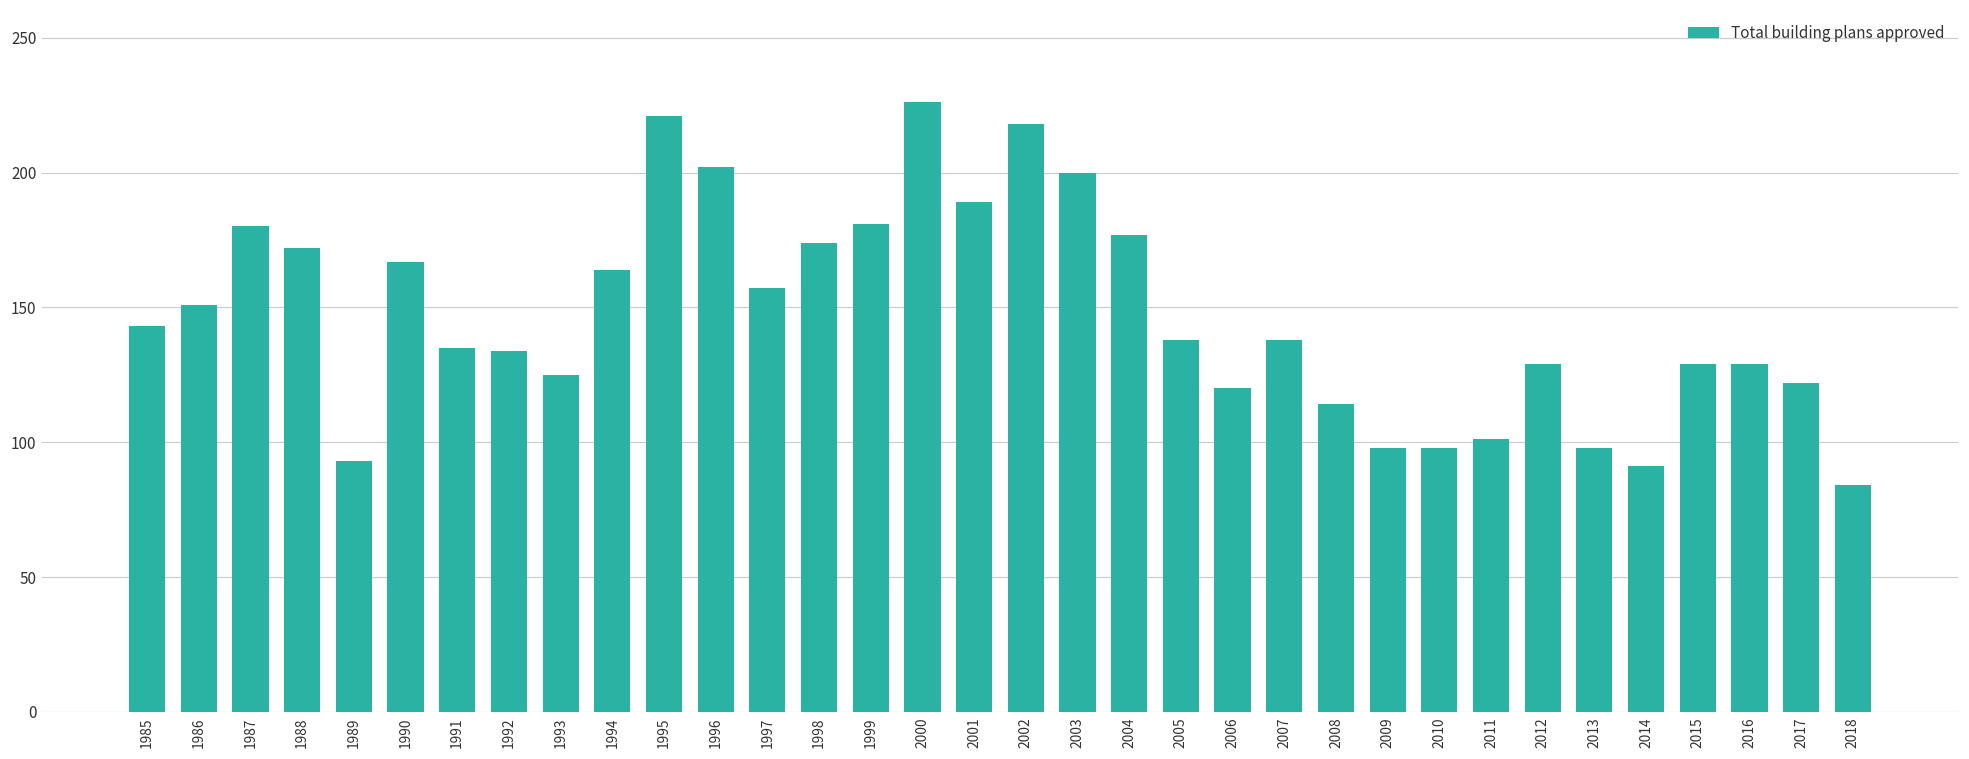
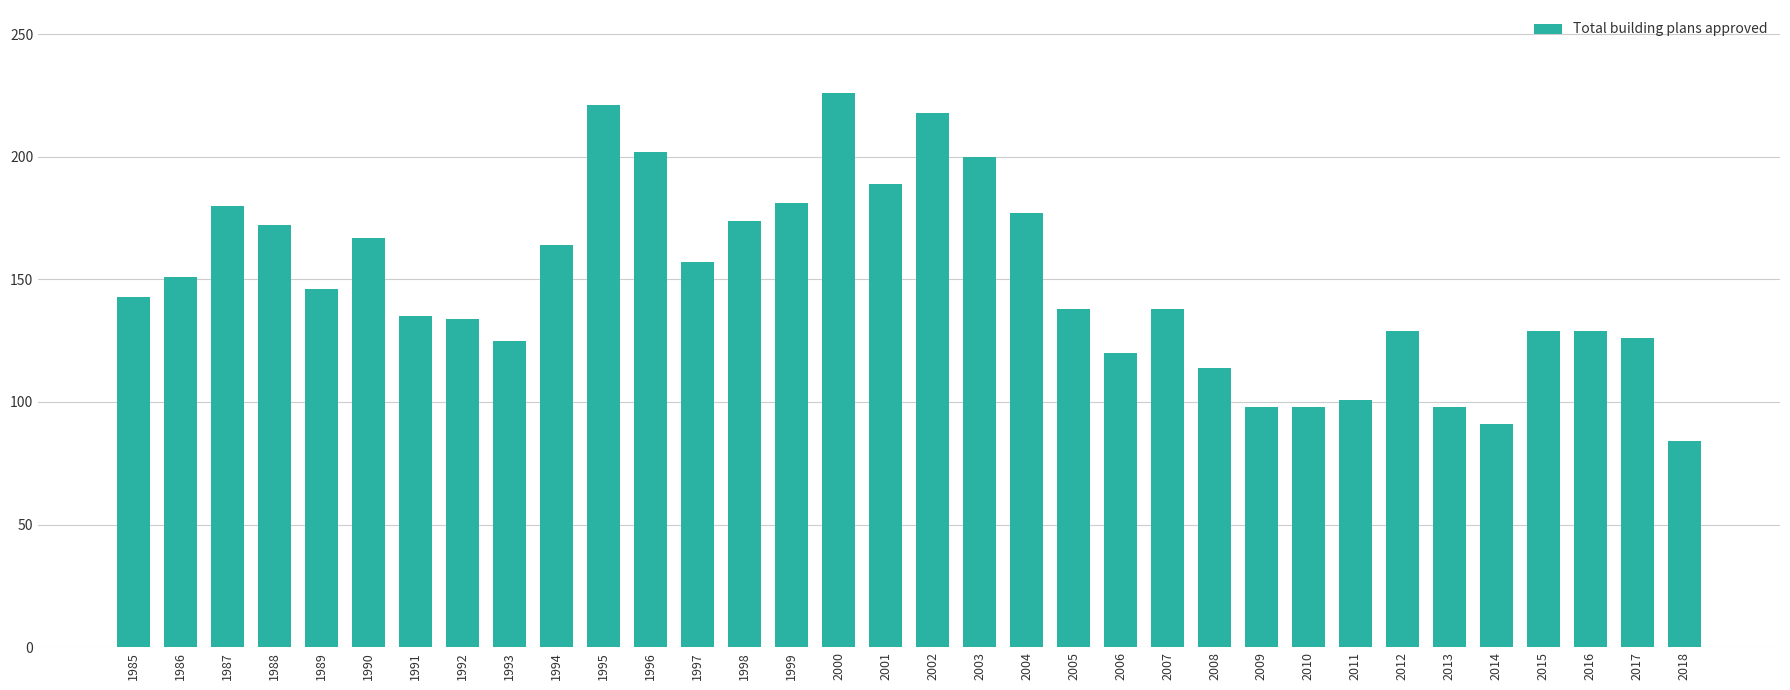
1989: 93 -> 146
2017: 122 -> 126
